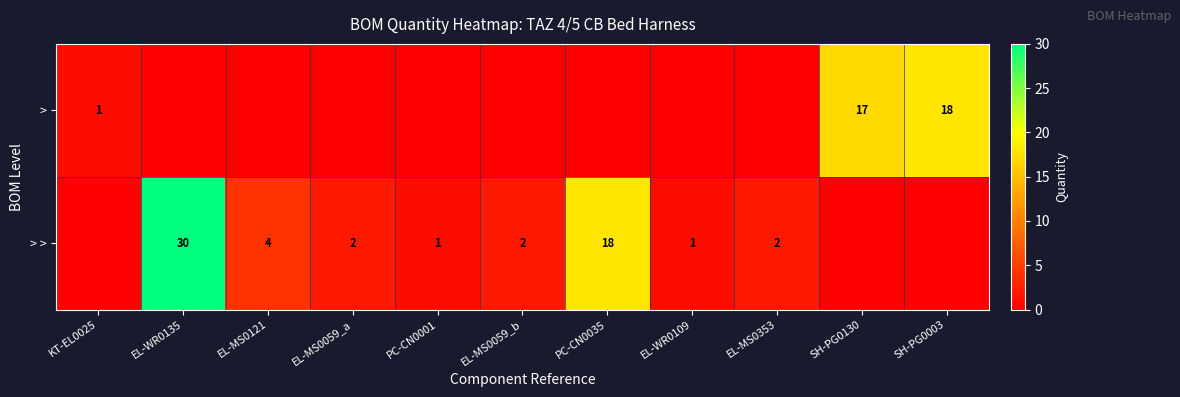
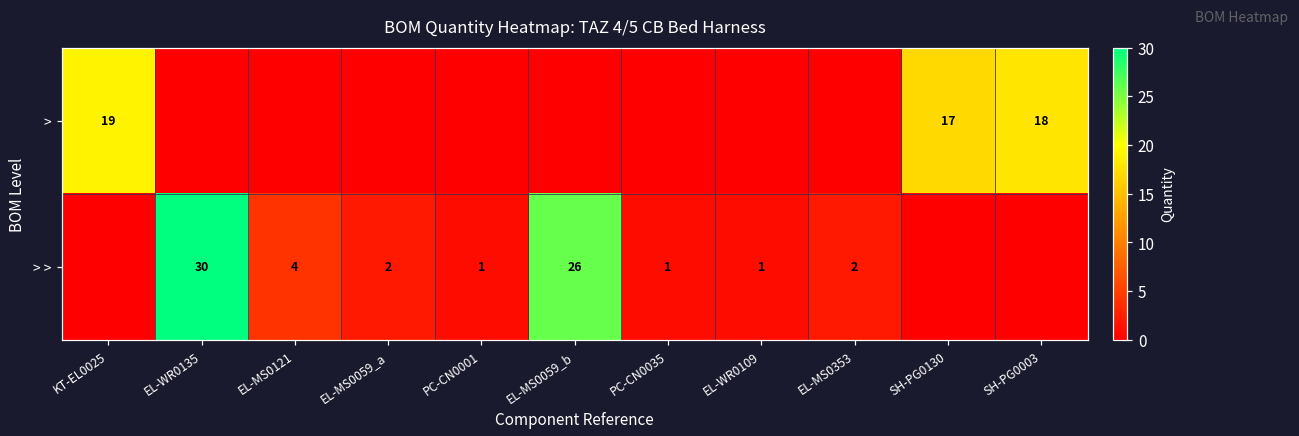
>, KT-EL0025: 1 -> 19
> >, EL-MS0059_b: 2 -> 26
> >, PC-CN0035: 18 -> 1
